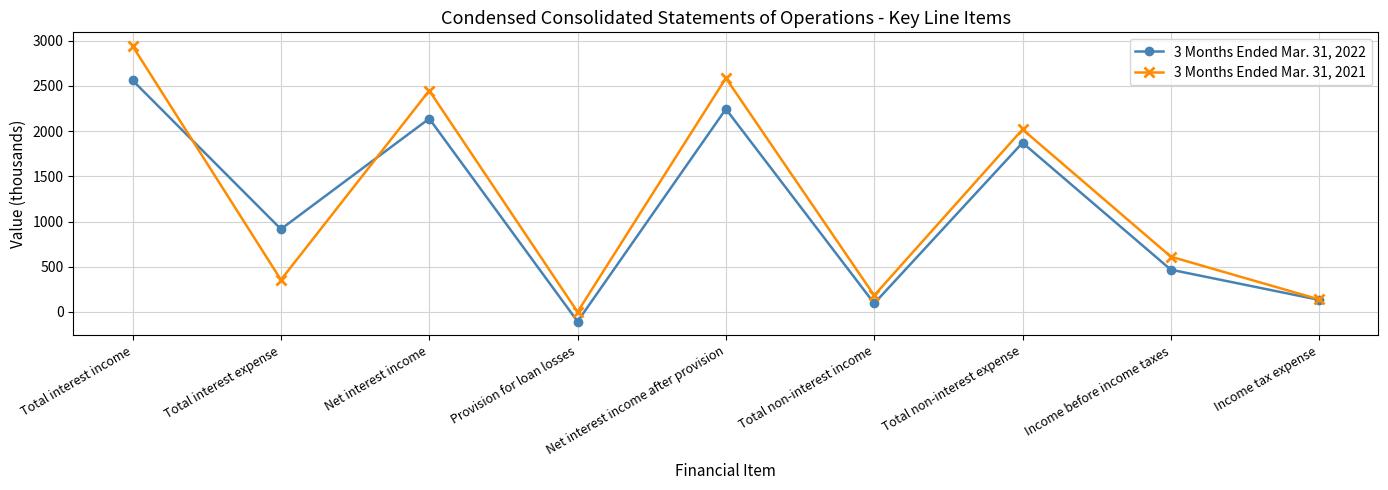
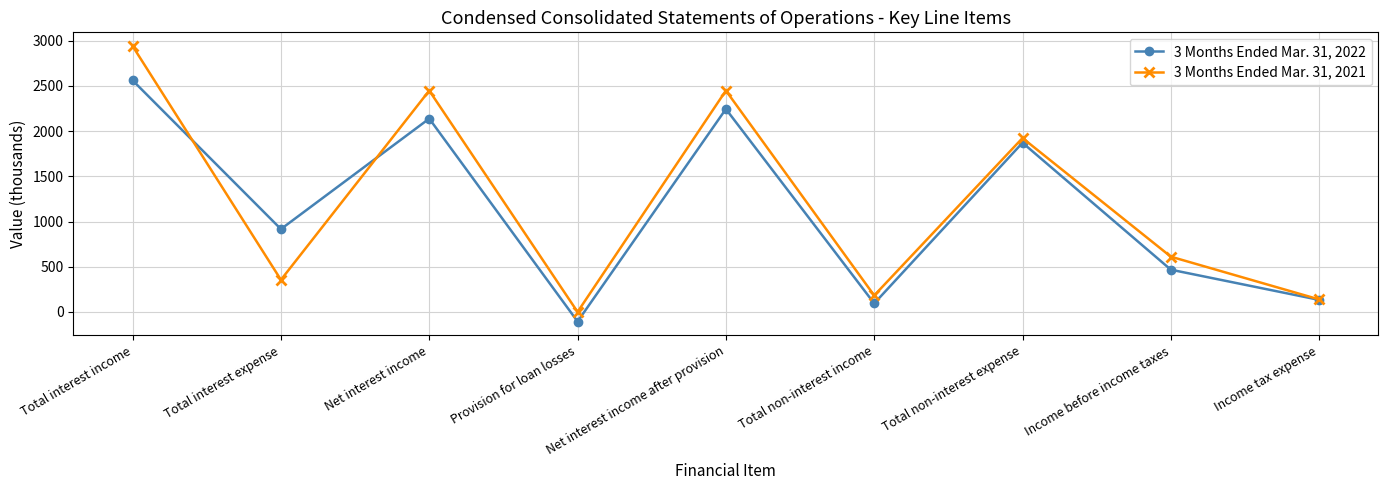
3 Months Ended Mar. 31, 2021, Net interest income after provision: 2600 -> 2400
3 Months Ended Mar. 31, 2021, Total non-interest expense: 2000 -> 1900
